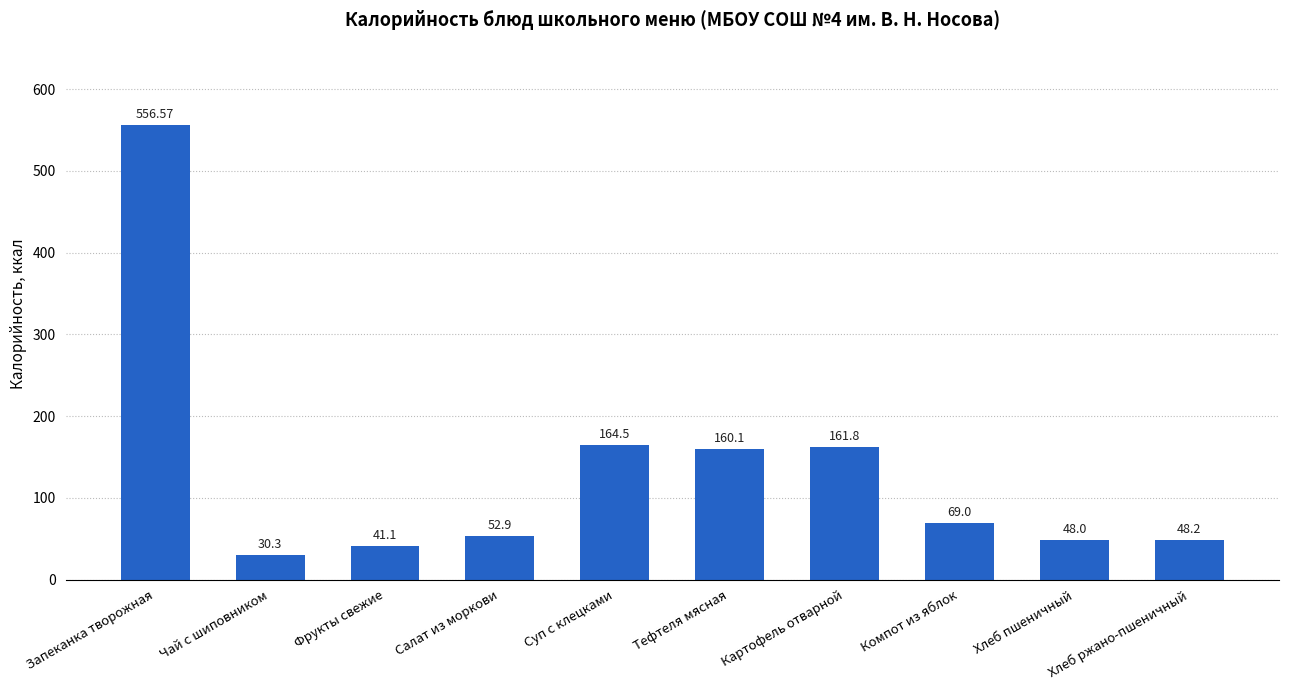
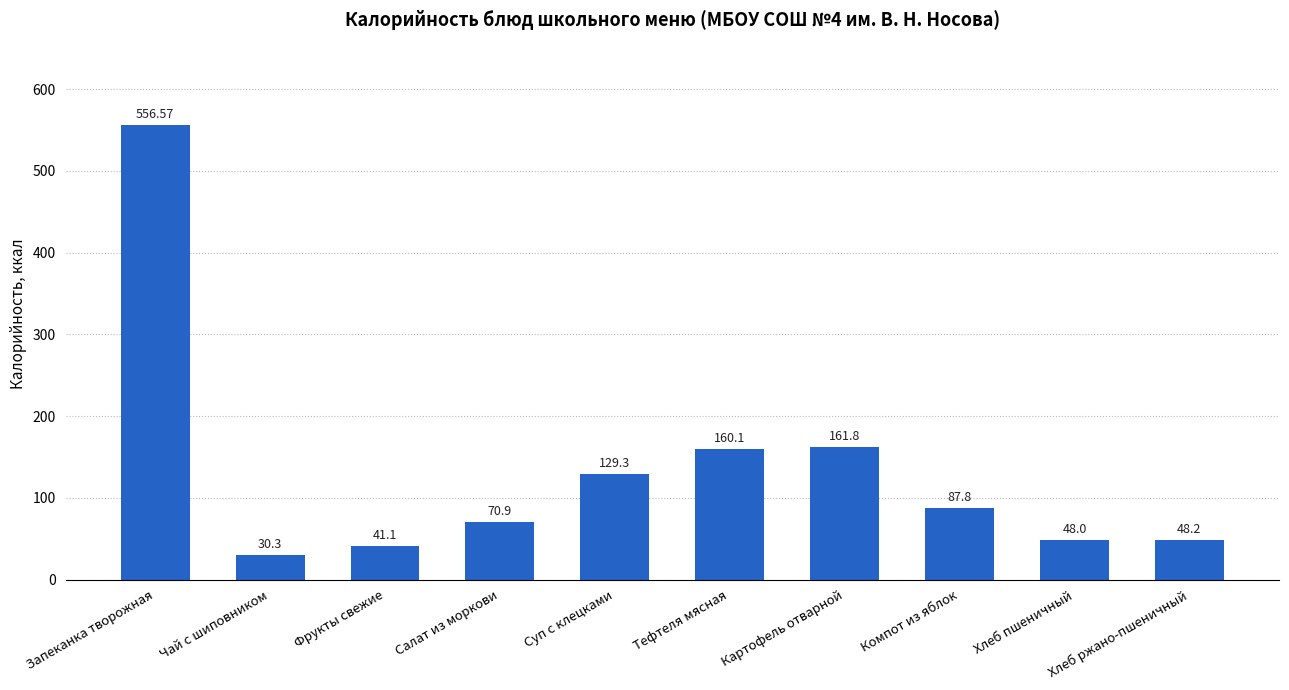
Салат из моркови: 52.9 -> 70.9
Суп с клецками: 164.5 -> 129.3
Компот из яблок: 69.0 -> 87.8
